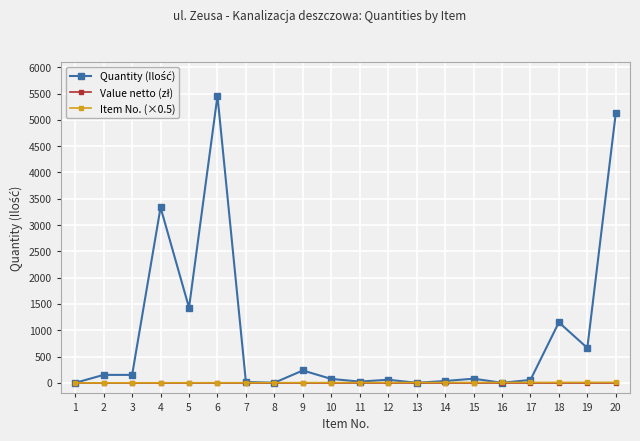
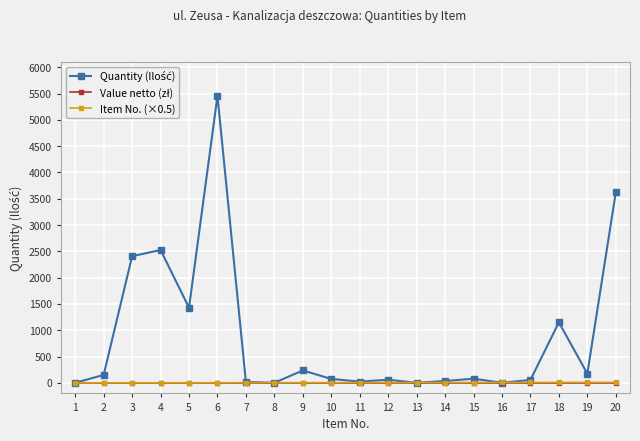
Quantity (Ilość), 3: 200 -> 2400
Quantity (Ilość), 4: 3300 -> 2500
Quantity (Ilość), 19: 700 -> 200
Quantity (Ilość), 20: 5100 -> 3600
